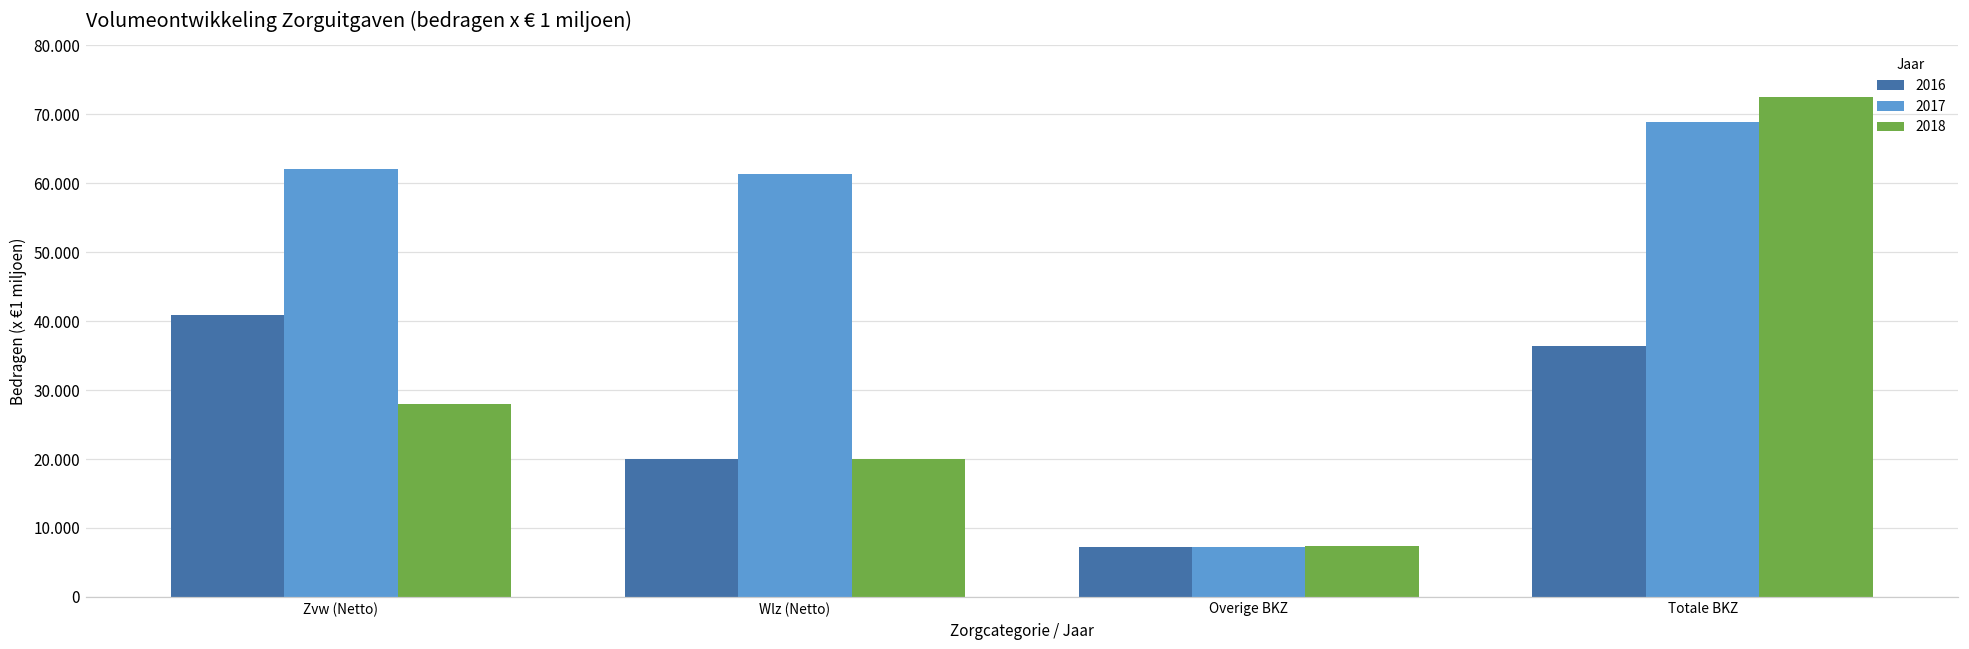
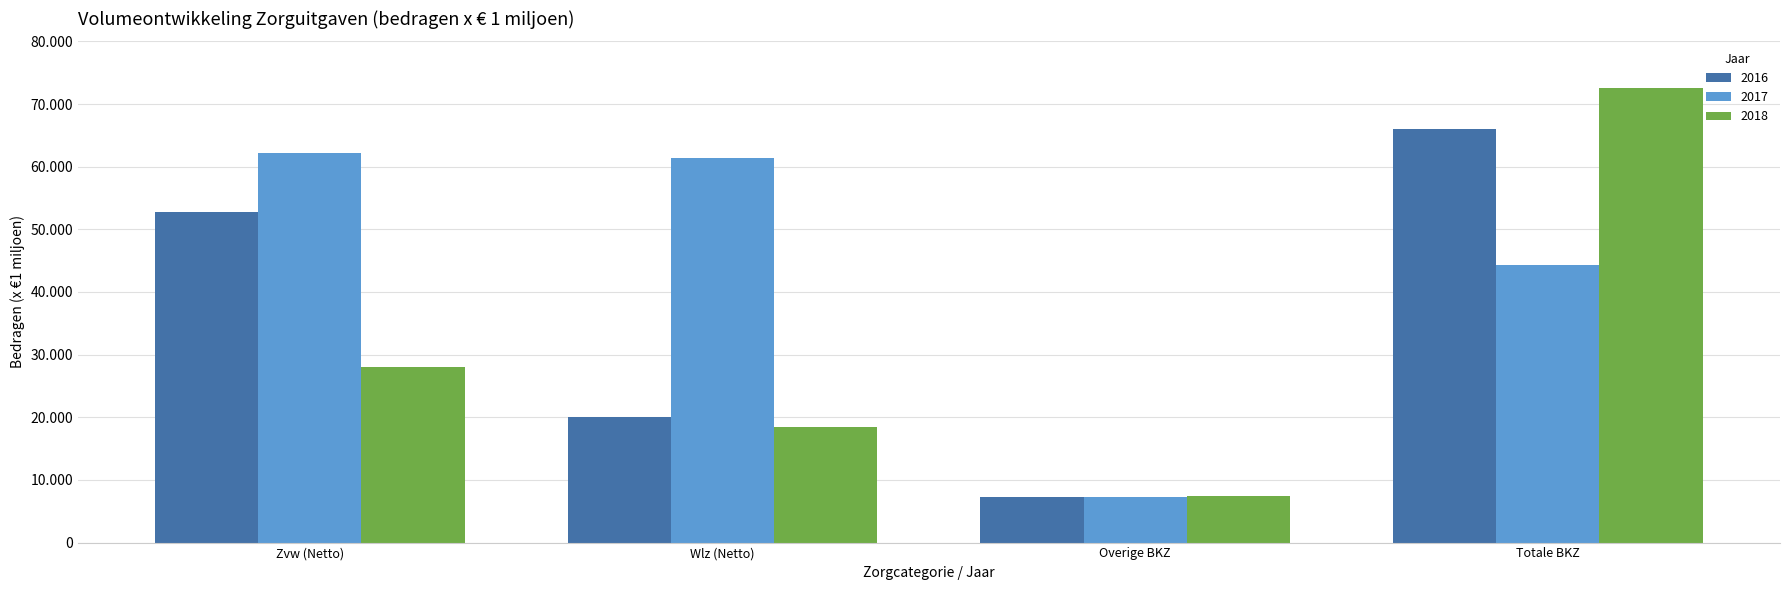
2016, Zvw (Netto): 41 -> 53
2018, Wlz (Netto): 20 -> 18
2016, Totale BKZ: 36 -> 66
2017, Totale BKZ: 69 -> 44
